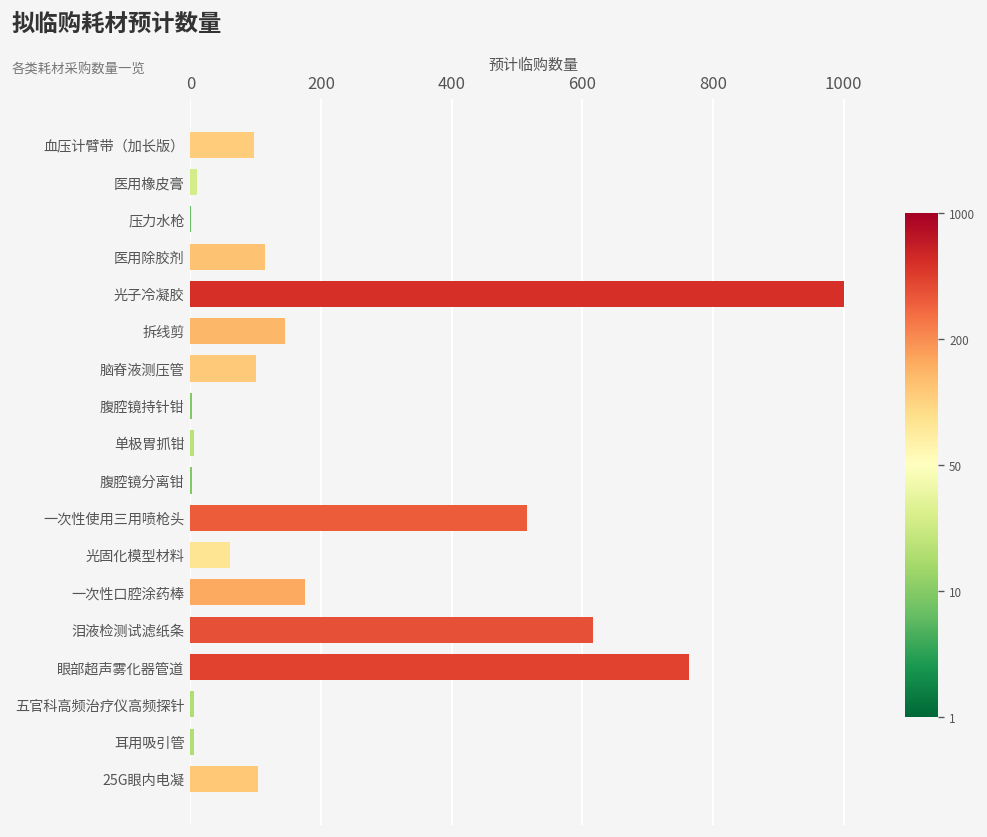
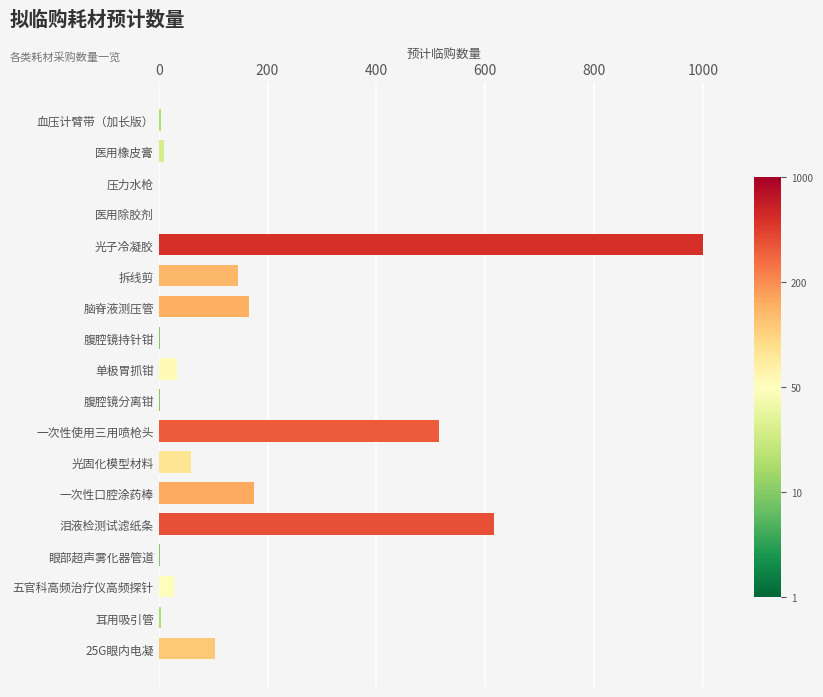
血压计臂带（加长版）: 100 -> 10
医用除胶剂: 120 -> 0
脑脊液测压管: 100 -> 170
单极胃抓钳: 10 -> 30
眼部超声雾化器管道: 760 -> 0
五官科高频治疗仪高频探针: 10 -> 30
